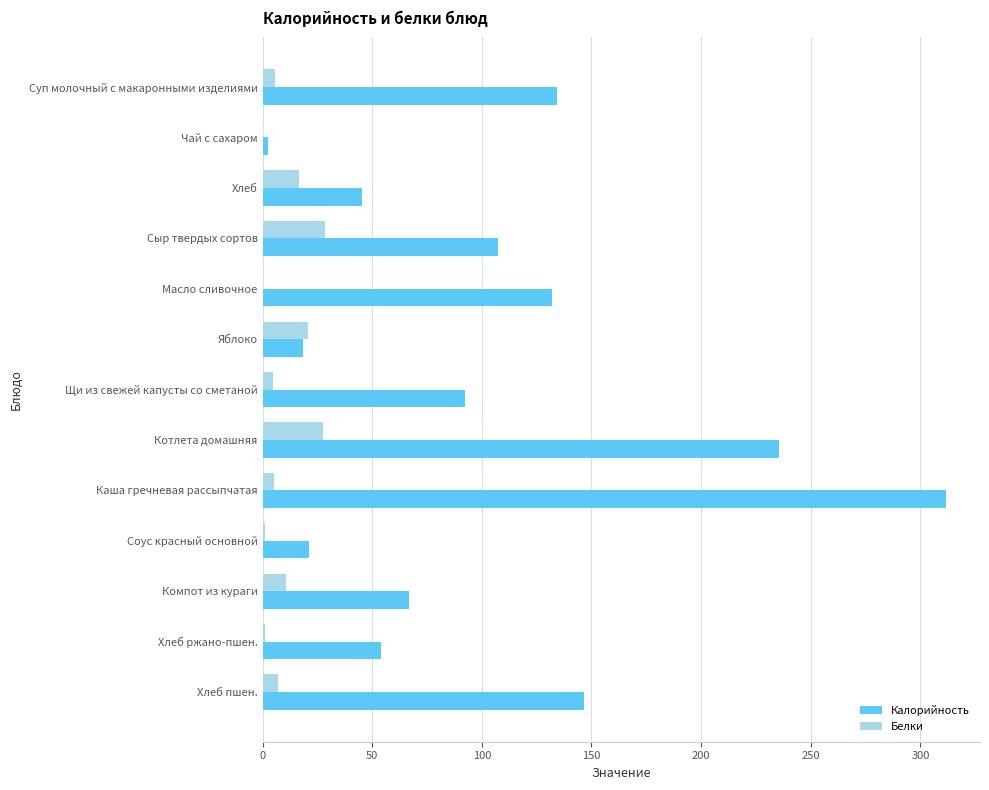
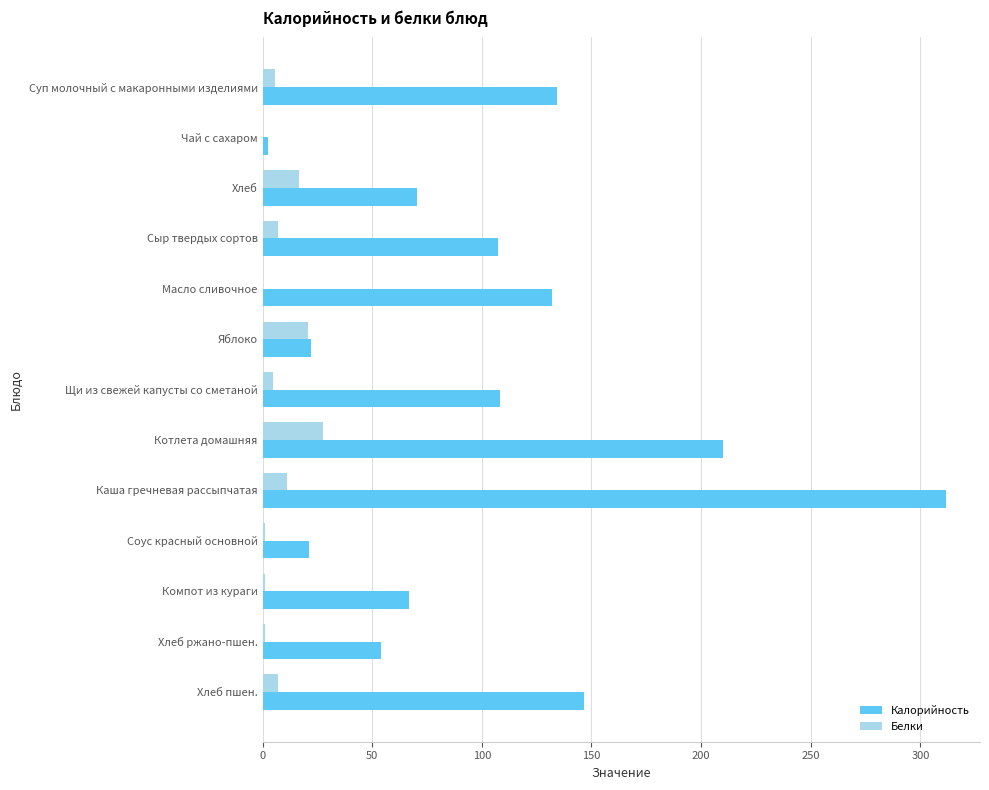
Калорийность, Хлеб: 45 -> 70
Белки, Сыр твердых сортов: 29 -> 7
Калорийность, Яблоко: 18 -> 22
Калорийность, Щи из свежей капусты со сметаной: 92 -> 108
Калорийность, Котлета домашняя: 236 -> 210
Белки, Каша гречневая рассыпчатая: 5 -> 11
Белки, Компот из кураги: 11 -> 1
